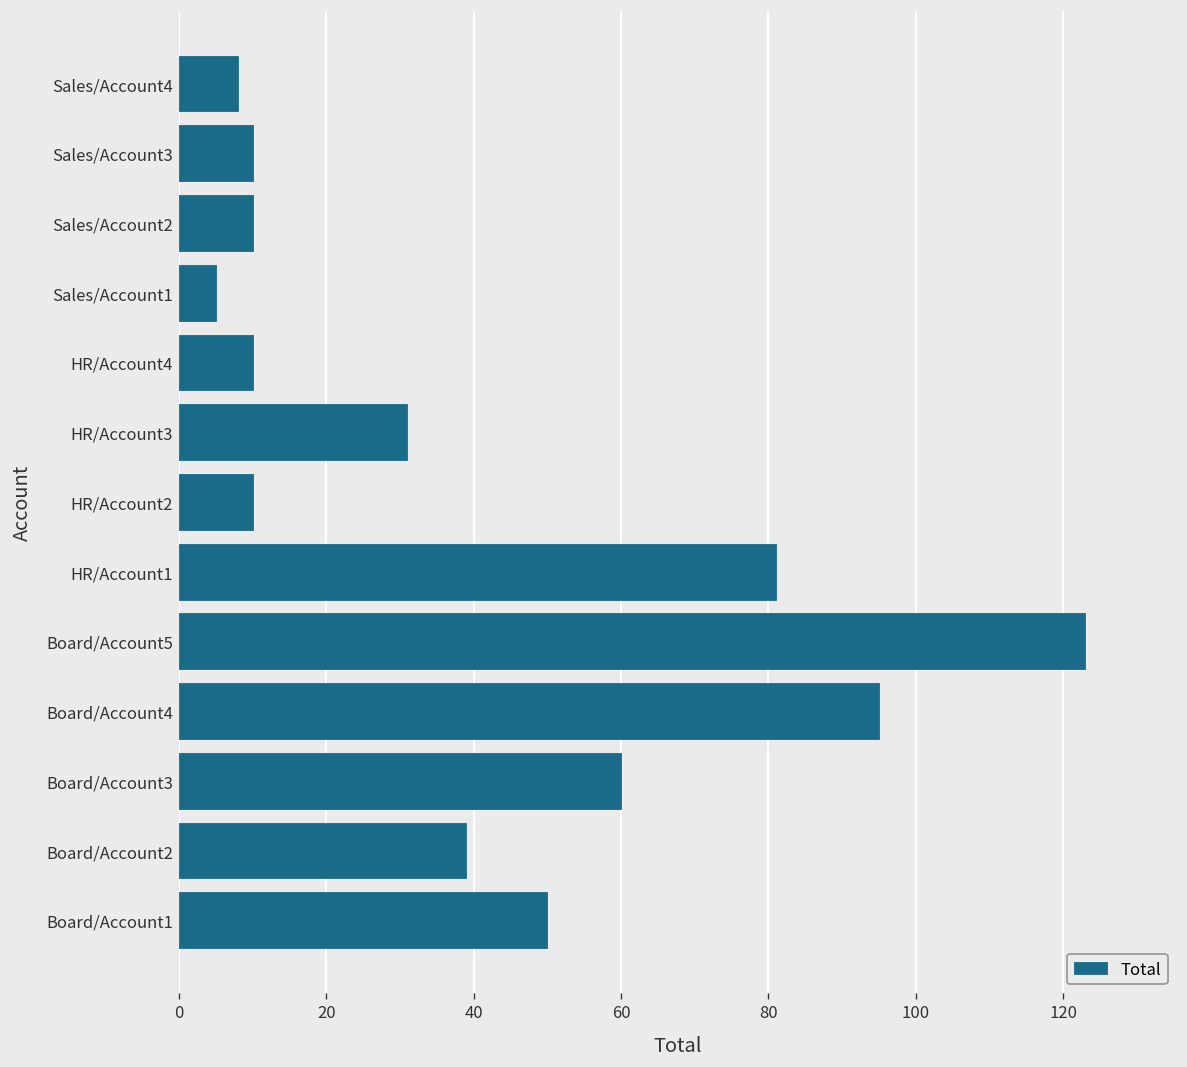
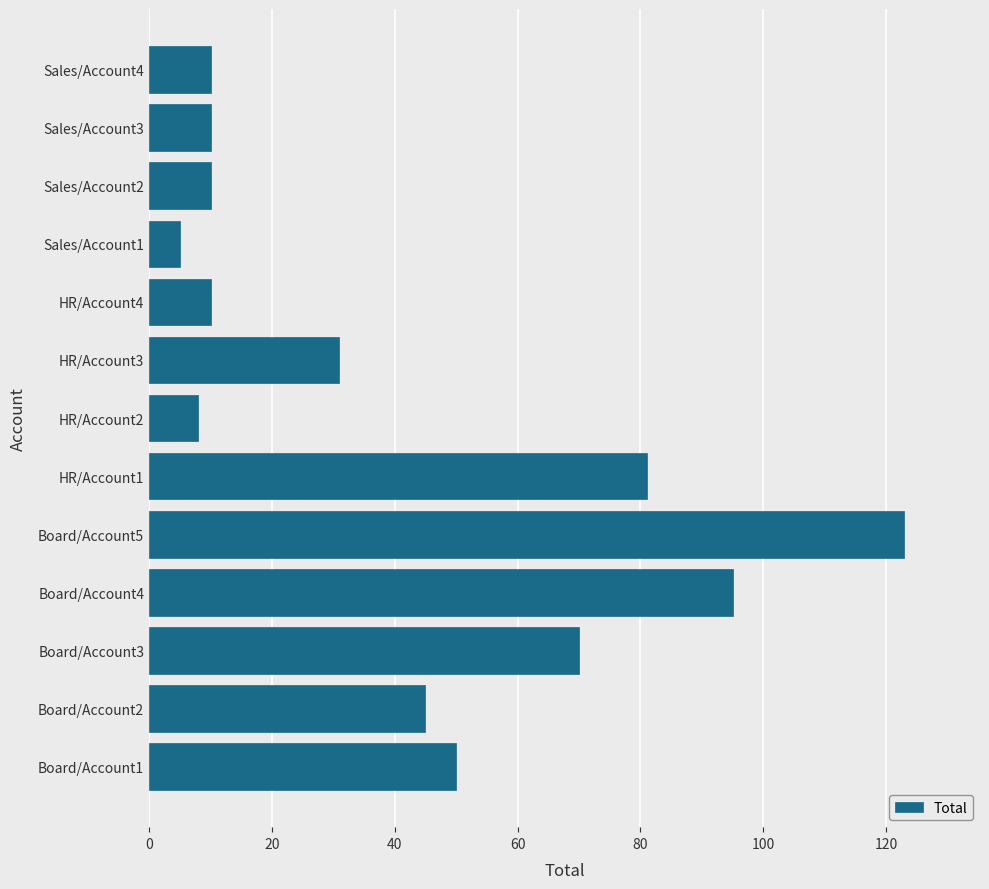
Sales/Account4: 8 -> 10
HR/Account2: 10 -> 8
Board/Account3: 60 -> 70
Board/Account2: 39 -> 45
